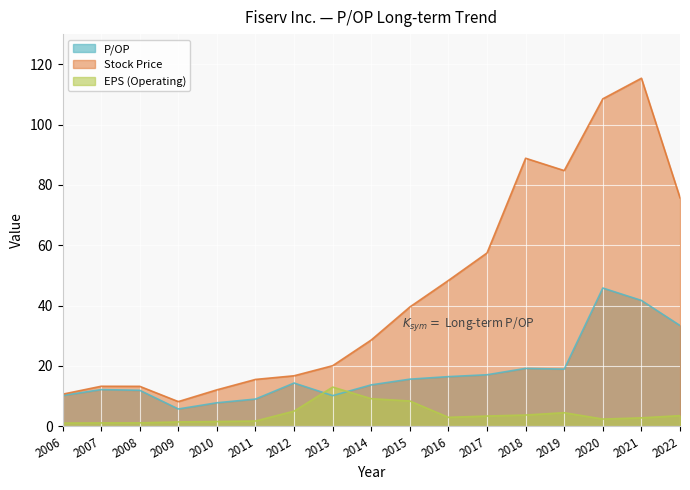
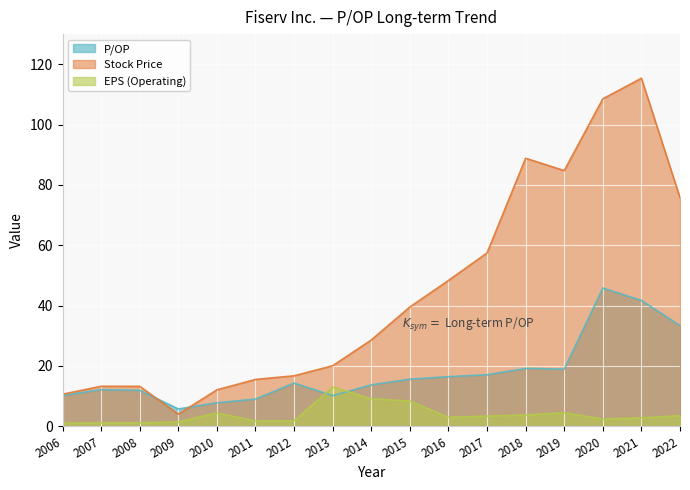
Stock Price, 2009: 8 -> 4
EPS (Operating), 2010: 2 -> 4
EPS (Operating), 2012: 5 -> 2
